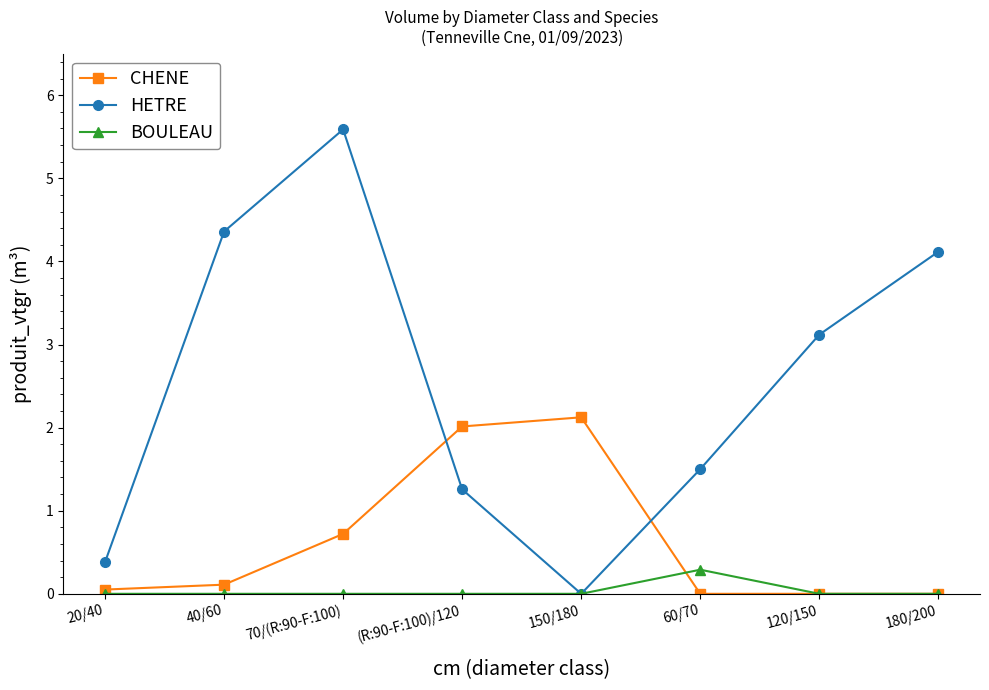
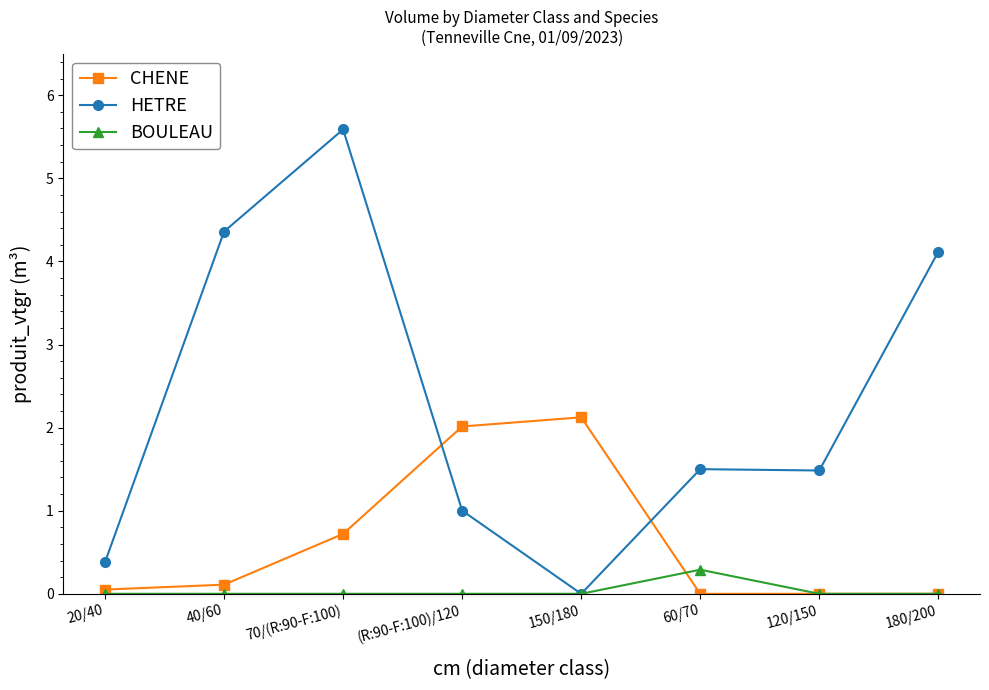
HETRE, (R:90-F:100)/120: 1.3 -> 1.0
HETRE, 120/150: 3.1 -> 1.5
